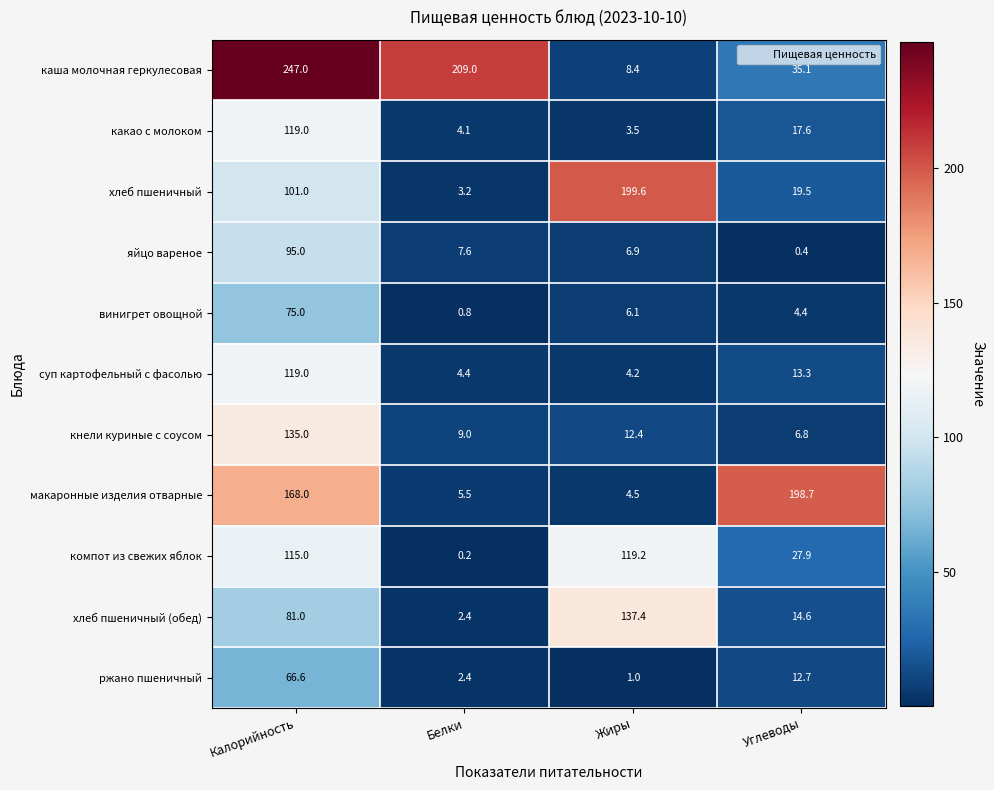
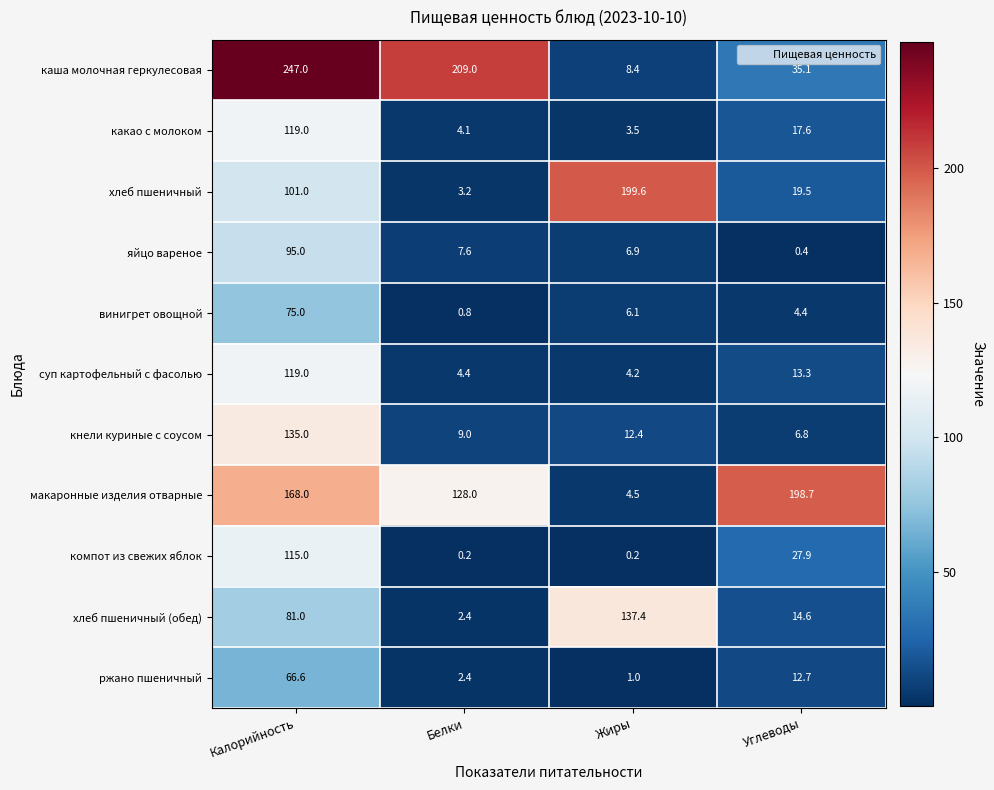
макаронные изделия отварные, Белки: 5.5 -> 128.0
компот из свежих яблок, Жиры: 119.2 -> 0.2
